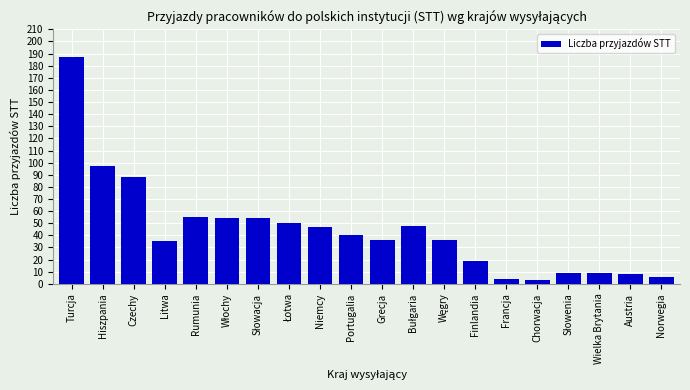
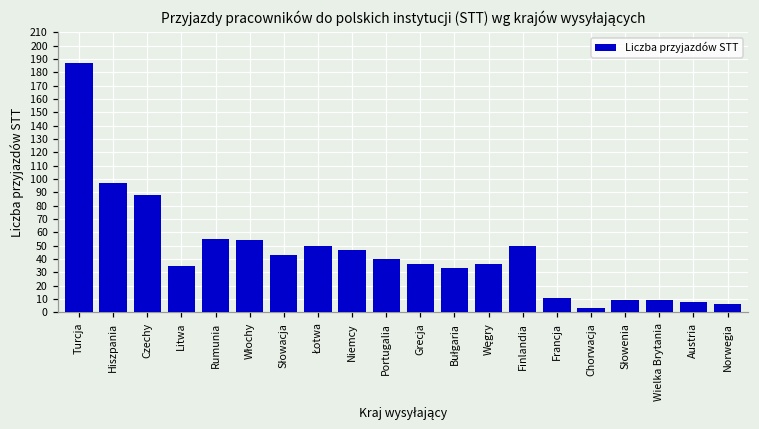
Słowacja: 54 -> 43
Bułgaria: 48 -> 33
Finlandia: 19 -> 50
Francja: 4 -> 11
